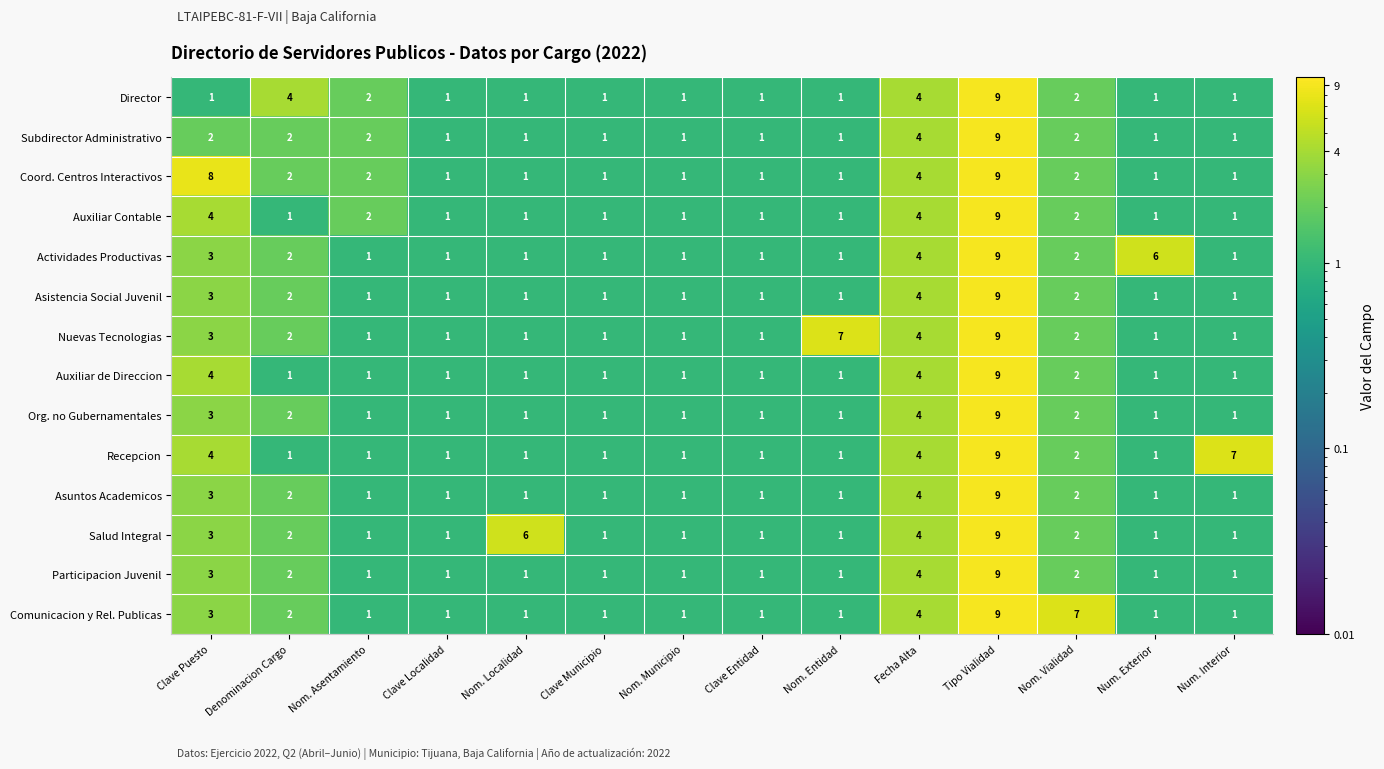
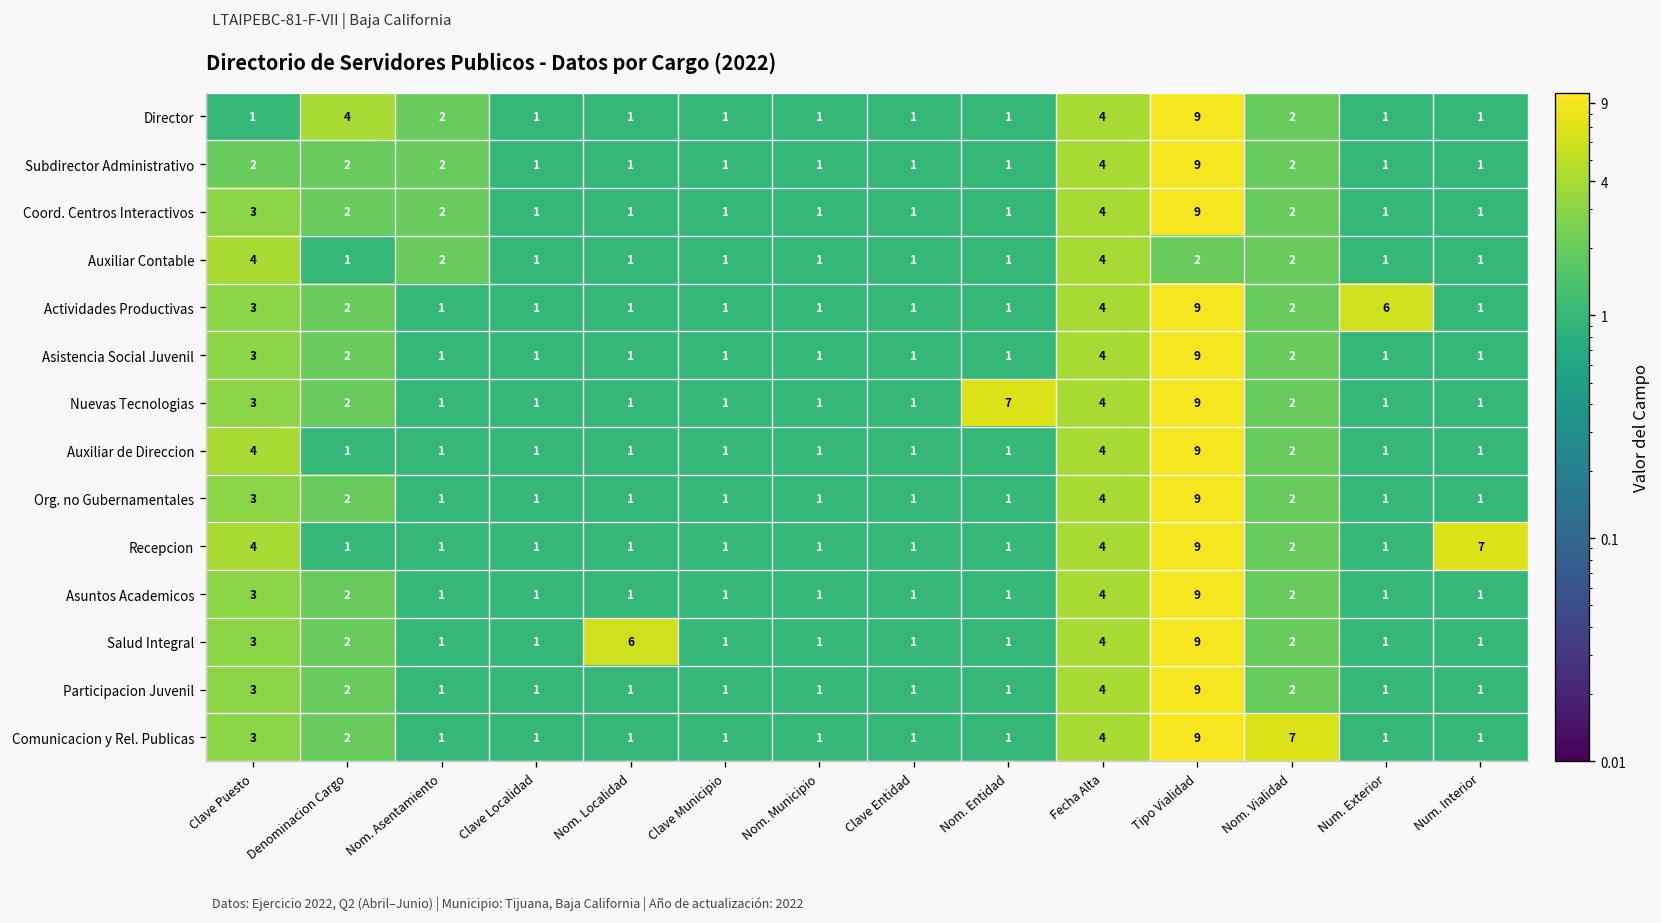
Coord. Centros Interactivos, Clave Puesto: 8 -> 3
Auxiliar Contable, Tipo Vialidad: 9 -> 2
